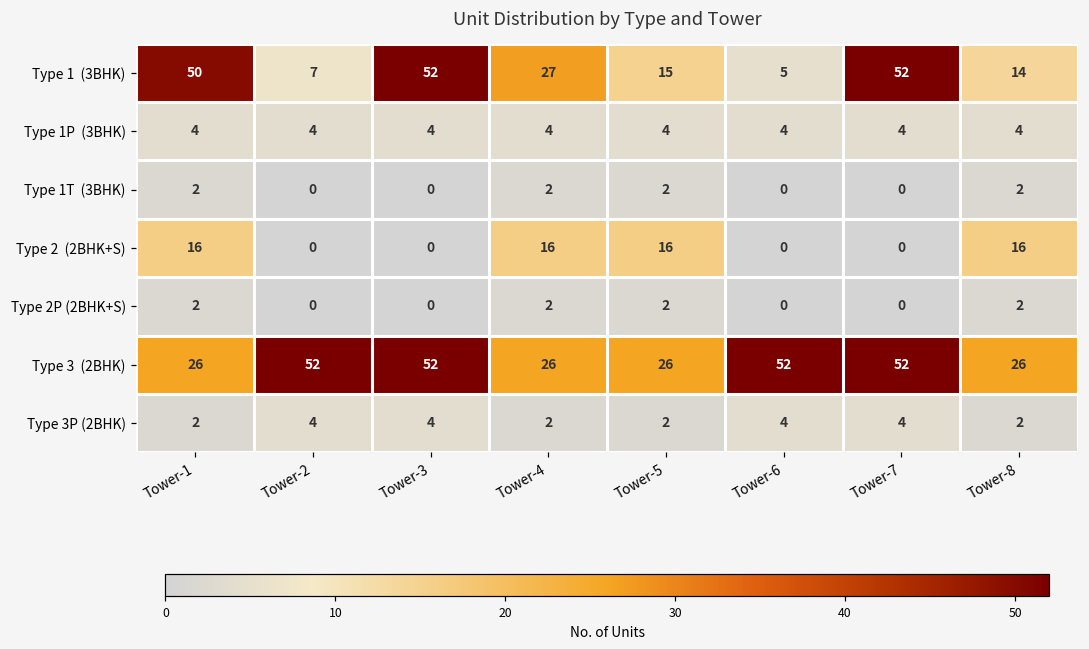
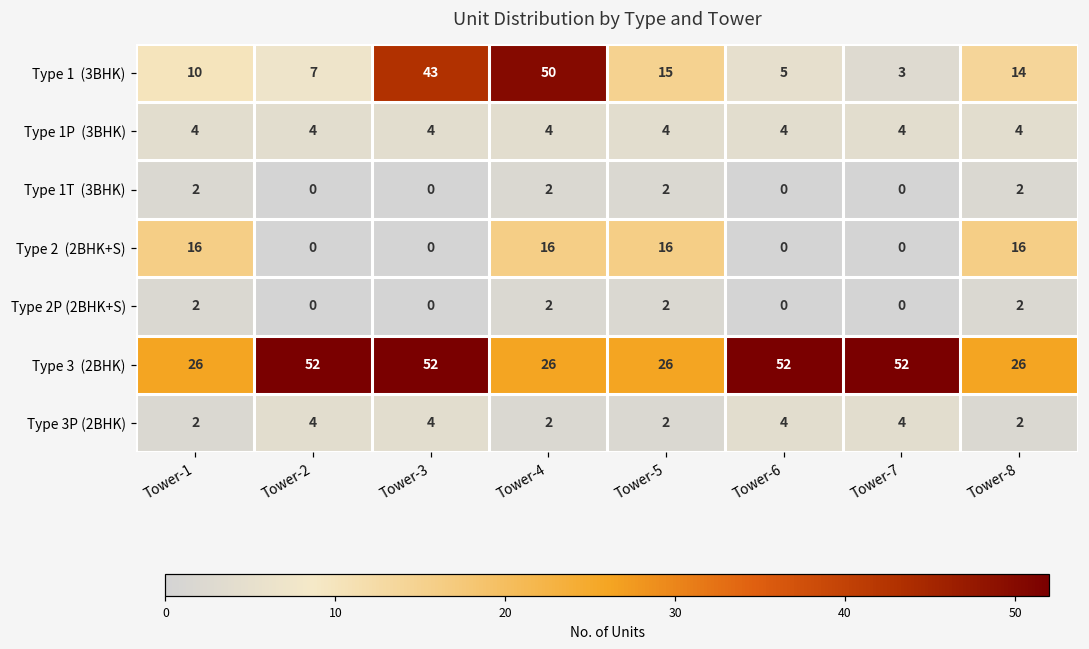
Type 1 (3BHK), Tower-1: 50 -> 10
Type 1 (3BHK), Tower-3: 52 -> 43
Type 1 (3BHK), Tower-4: 27 -> 50
Type 1 (3BHK), Tower-7: 52 -> 3
